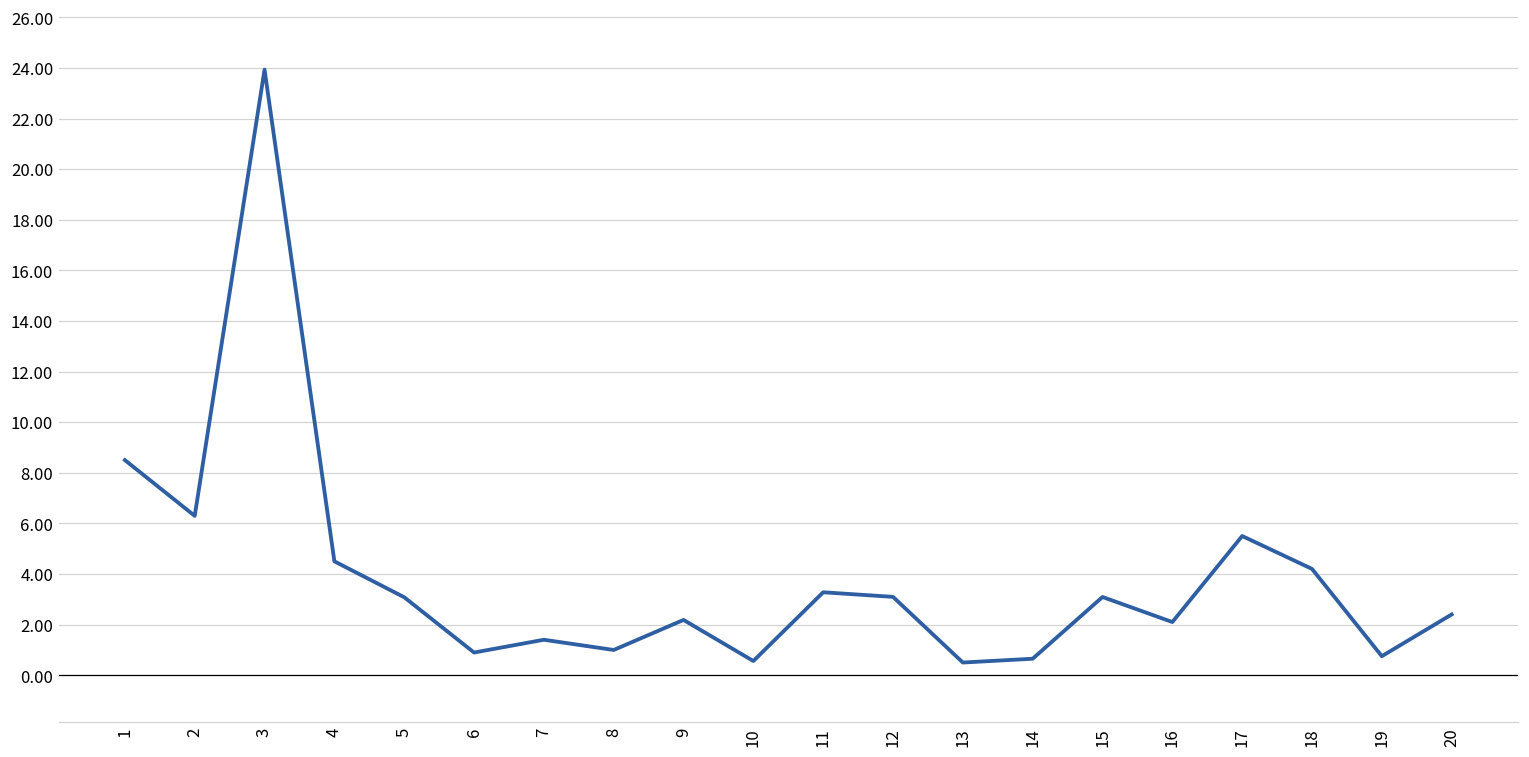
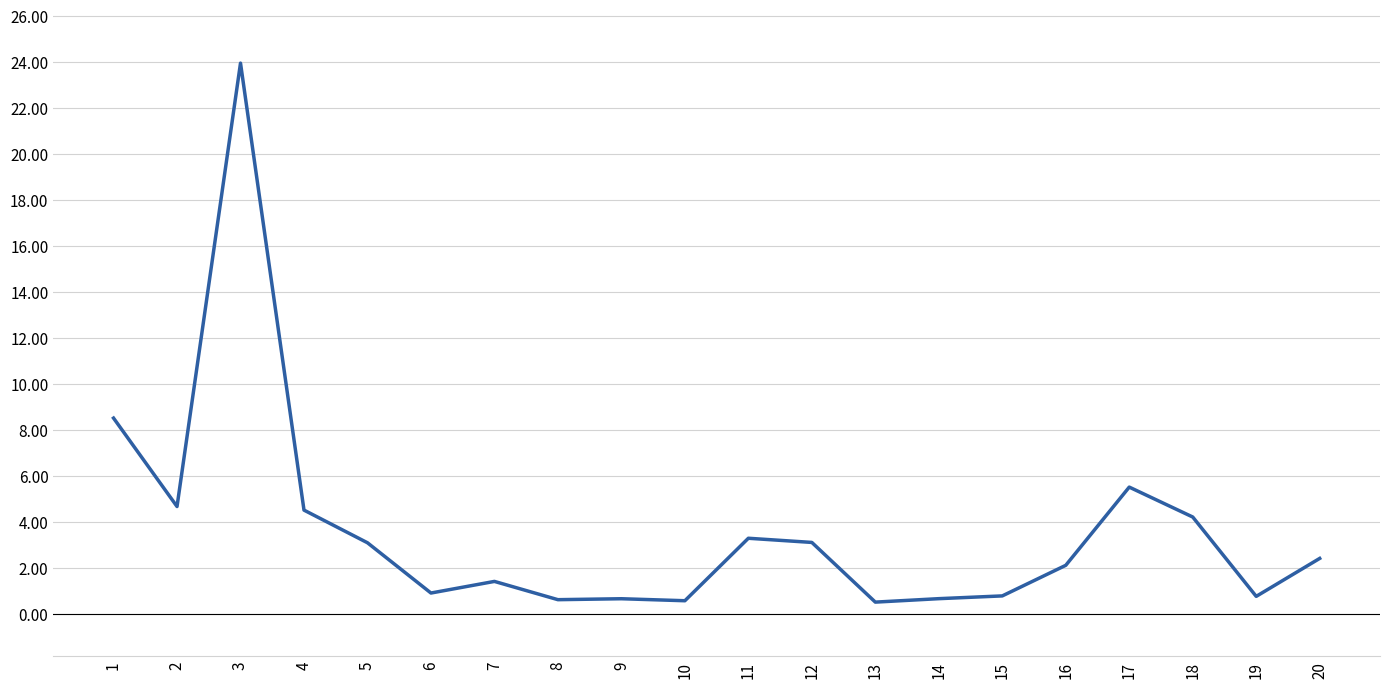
2: 6.3 -> 4.7
8: 1.0 -> 0.6
9: 2.2 -> 0.6
15: 3.1 -> 0.8
